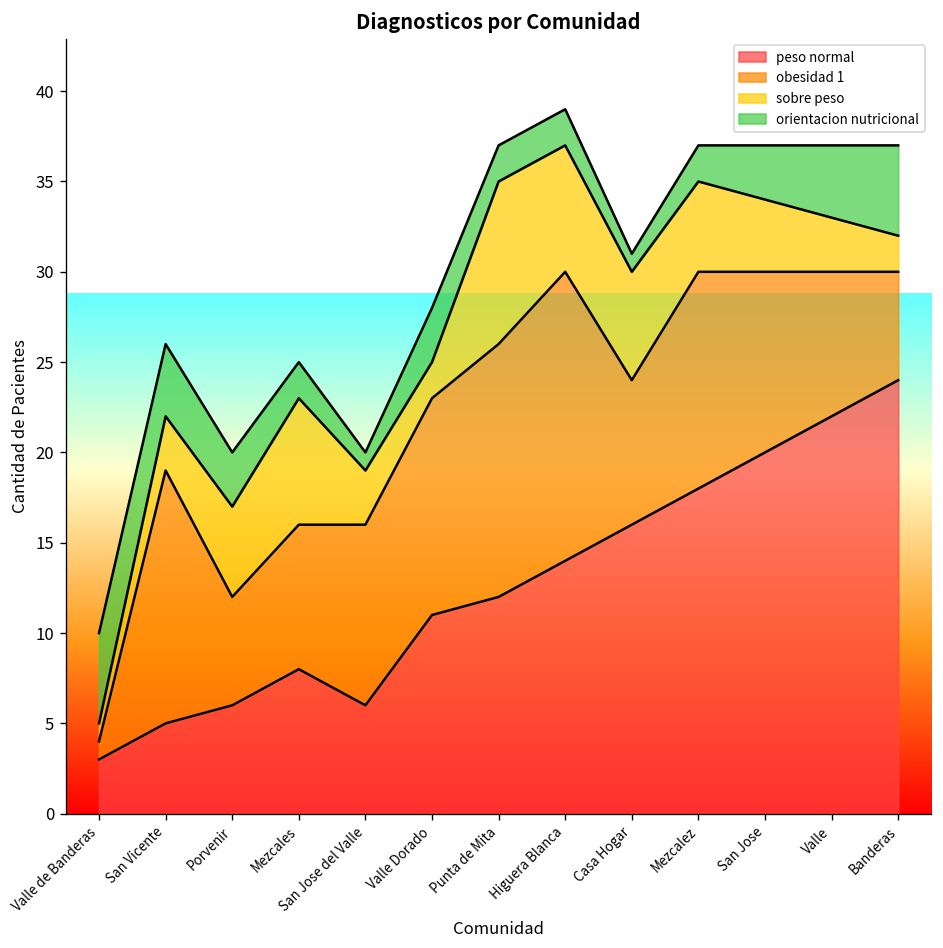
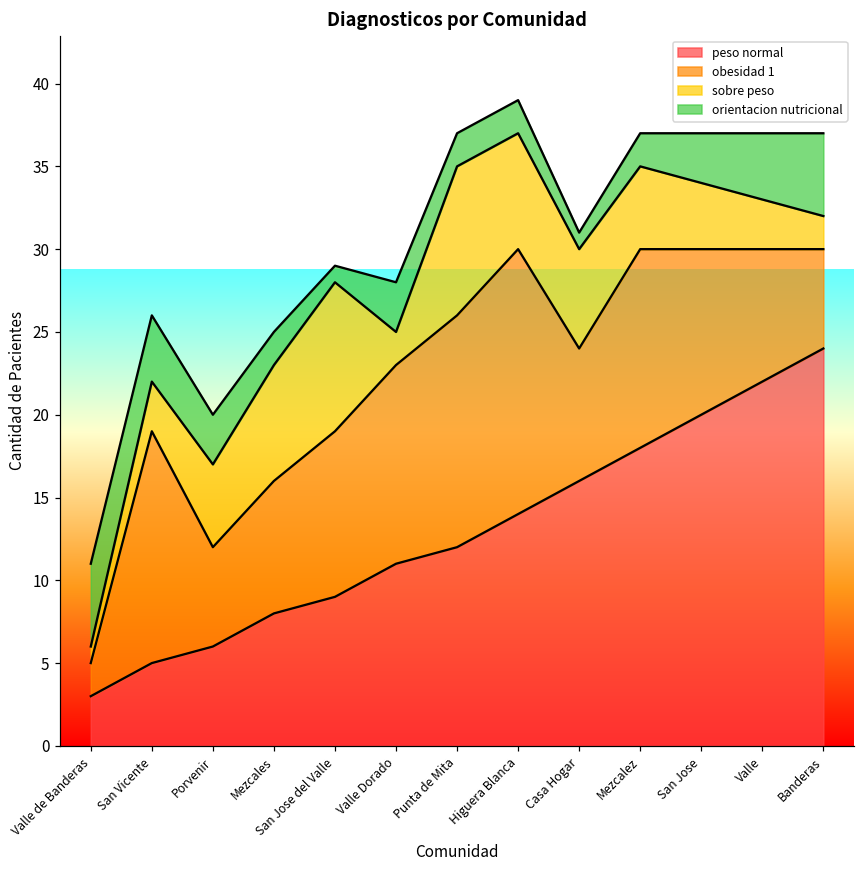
obesidad 1, Valle de Banderas: 1 -> 2
peso normal, San Jose del Valle: 6 -> 9
sobre peso, San Jose del Valle: 3 -> 9
